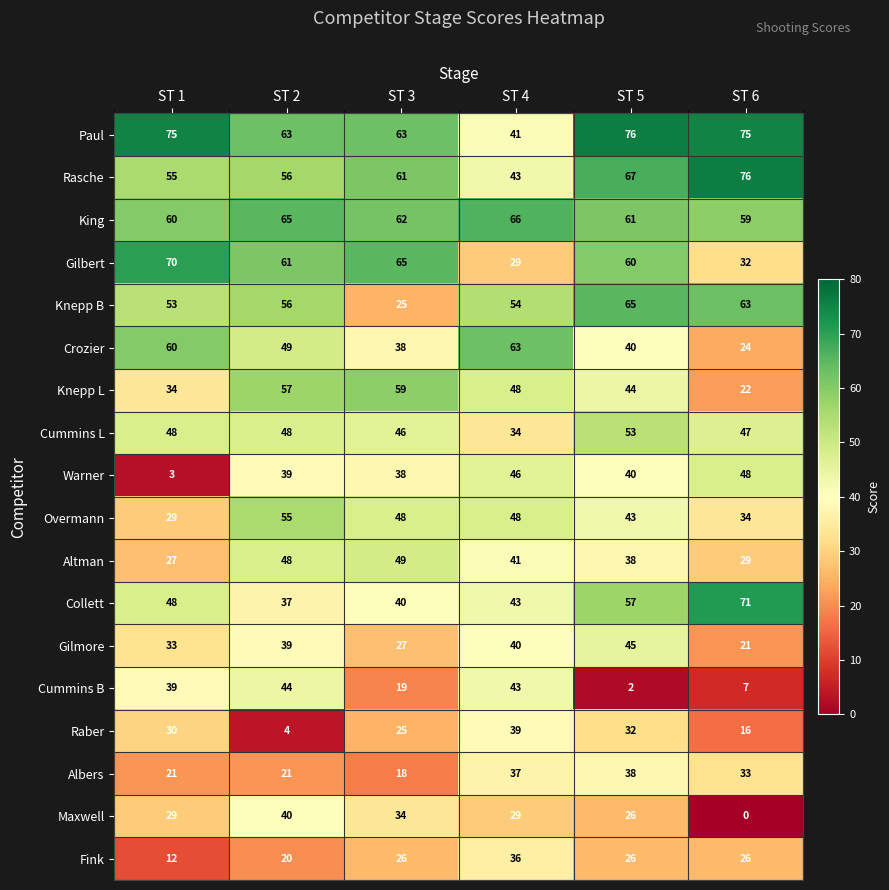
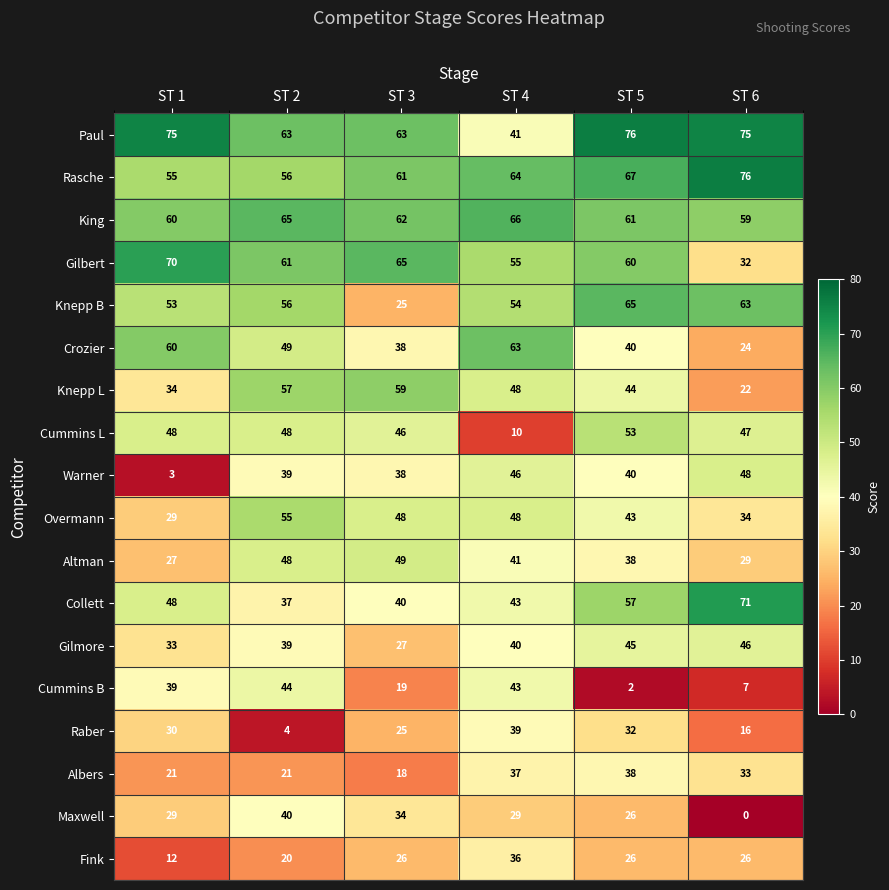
Rasche, ST 4: 43 -> 64
Gilbert, ST 4: 29 -> 55
Cummins L, ST 4: 34 -> 10
Gilmore, ST 6: 21 -> 46
